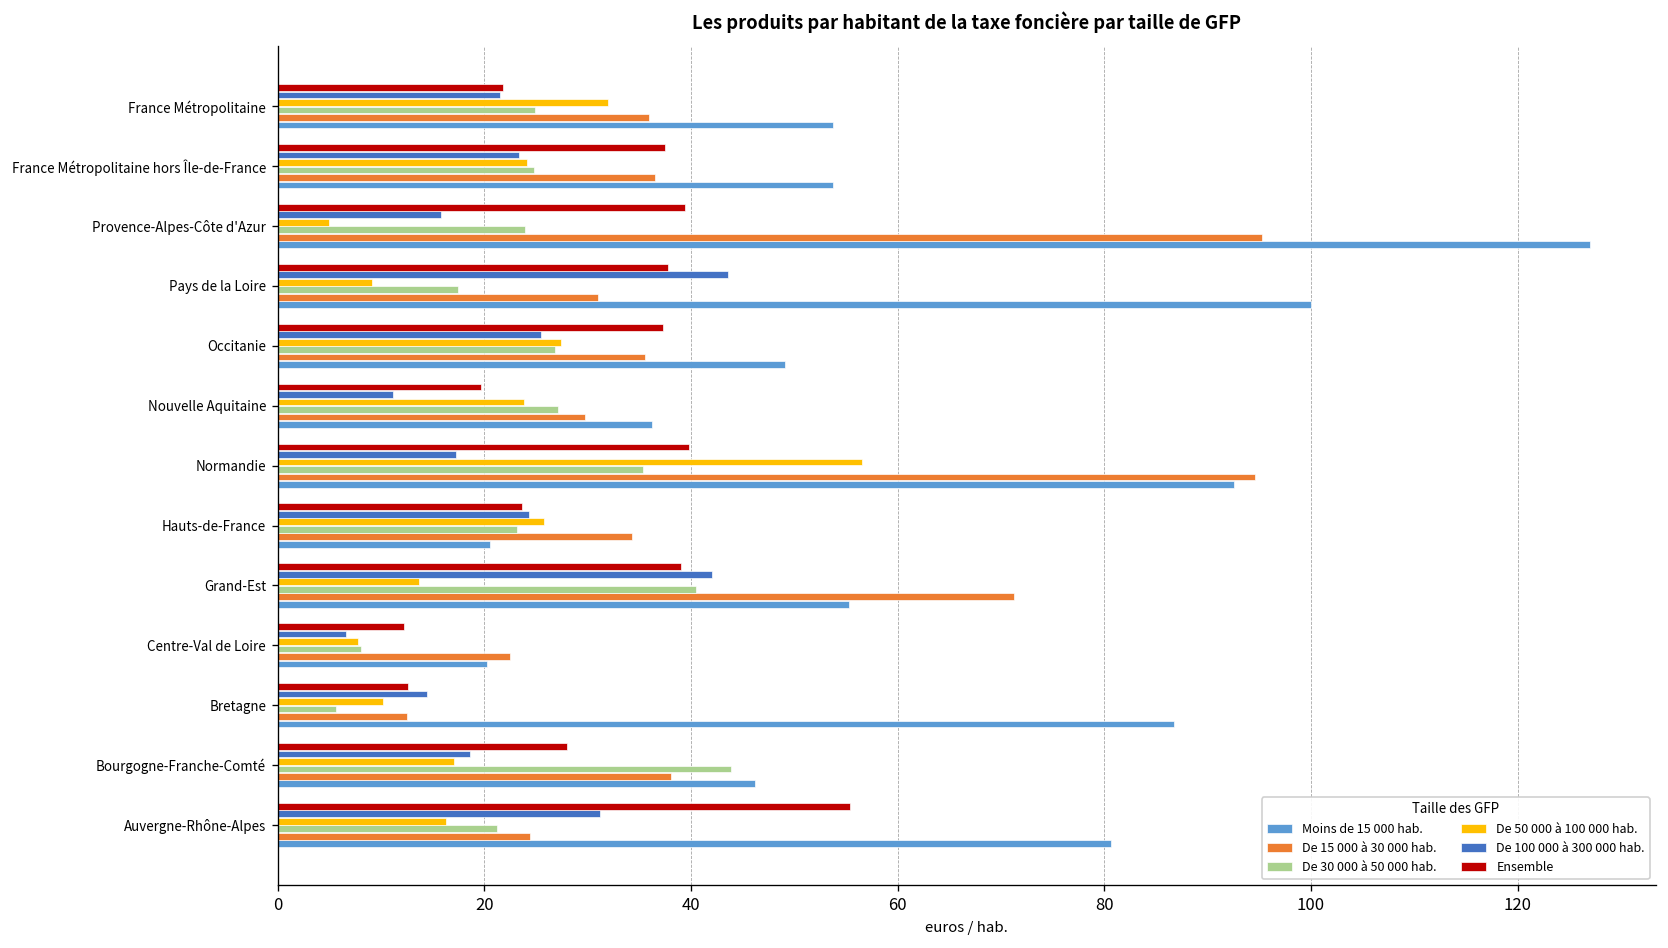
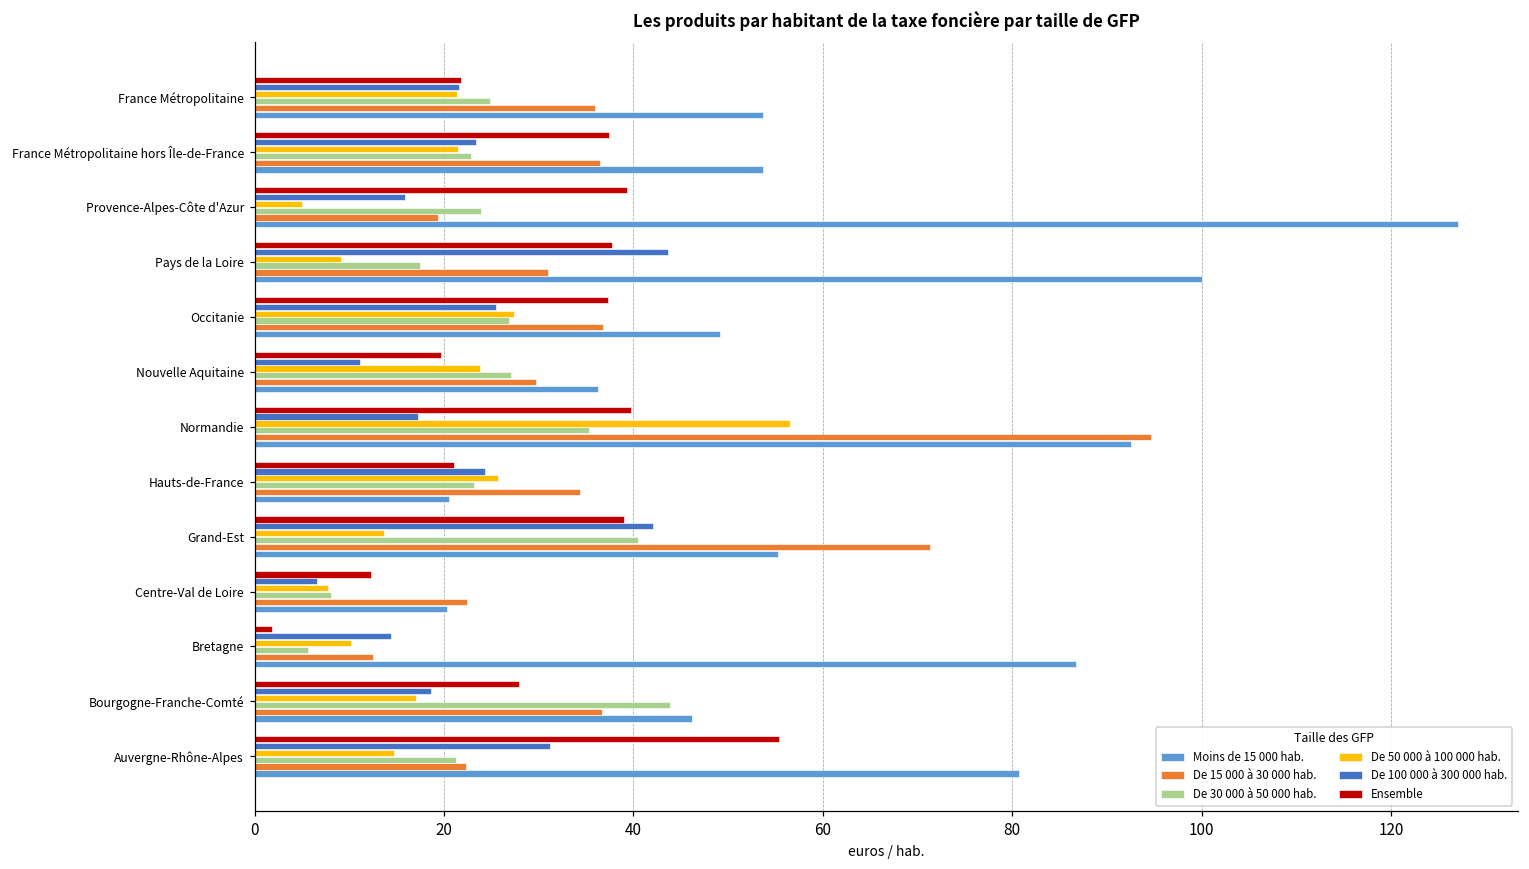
De 50 000 à 100 000 hab., France Métropolitaine: 32 -> 21
De 50 000 à 100 000 hab., France Métropolitaine hors Île-de-France: 24 -> 21
De 30 000 à 50 000 hab., France Métropolitaine hors Île-de-France: 25 -> 23
De 15 000 à 30 000 hab., Provence-Alpes-Côte d'Azur: 95 -> 19
De 15 000 à 30 000 hab., Occitanie: 36 -> 37
Ensemble, Hauts-de-France: 24 -> 21
Ensemble, Bretagne: 13 -> 2
De 15 000 à 30 000 hab., Bourgogne-Franche-Comté: 38 -> 37
De 50 000 à 100 000 hab., Auvergne-Rhône-Alpes: 16 -> 15
De 15 000 à 30 000 hab., Auvergne-Rhône-Alpes: 24 -> 22
